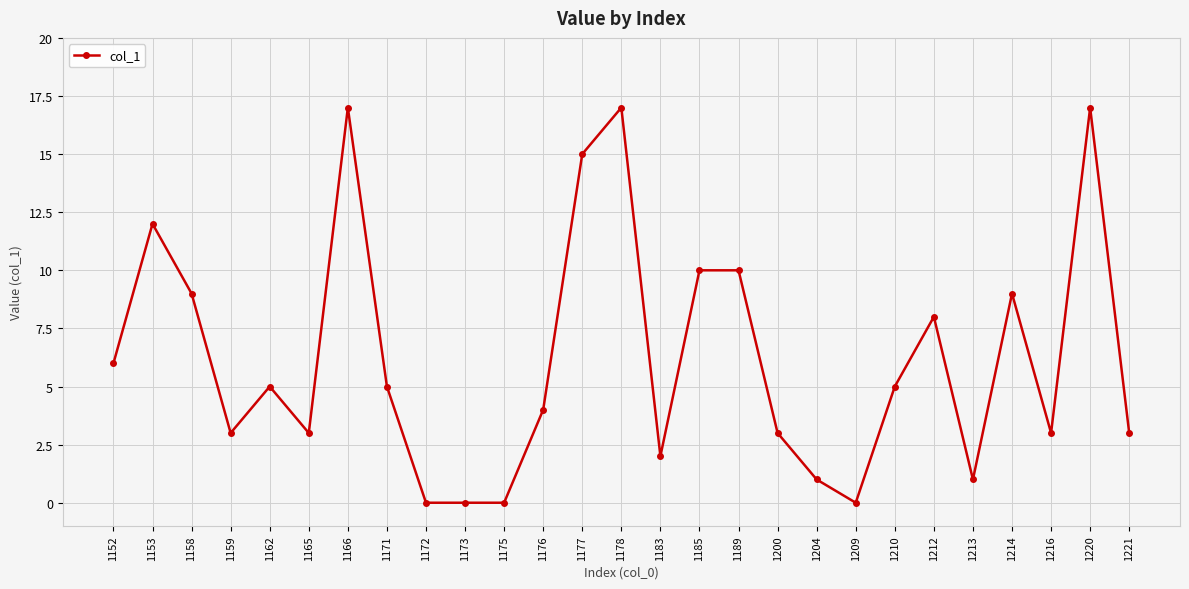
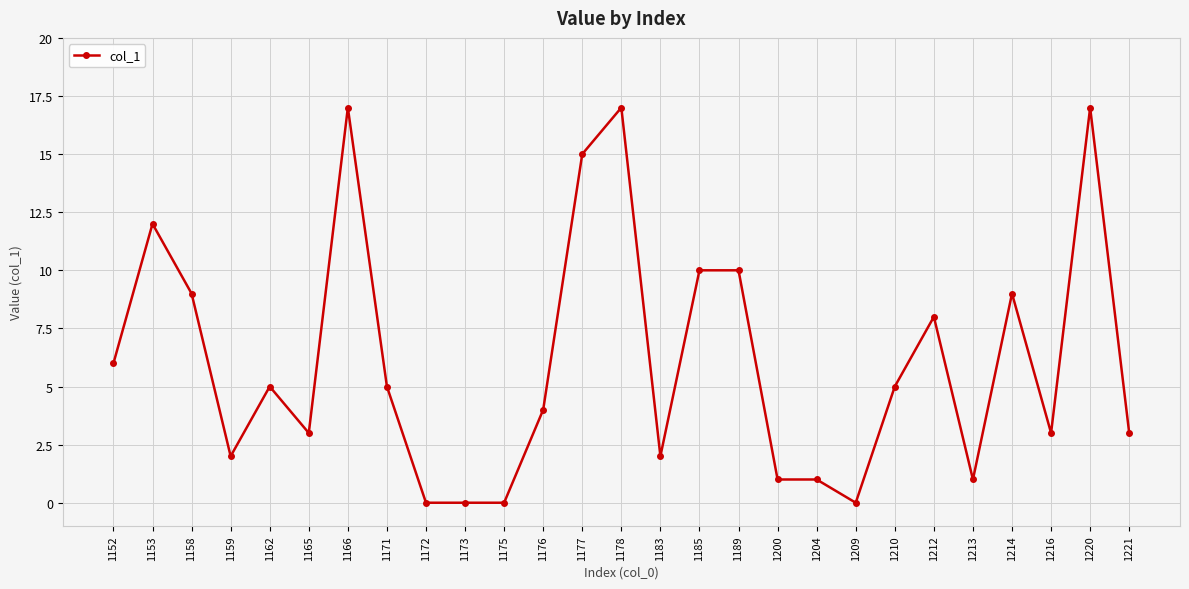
1159: 3 -> 2
1200: 3 -> 1
